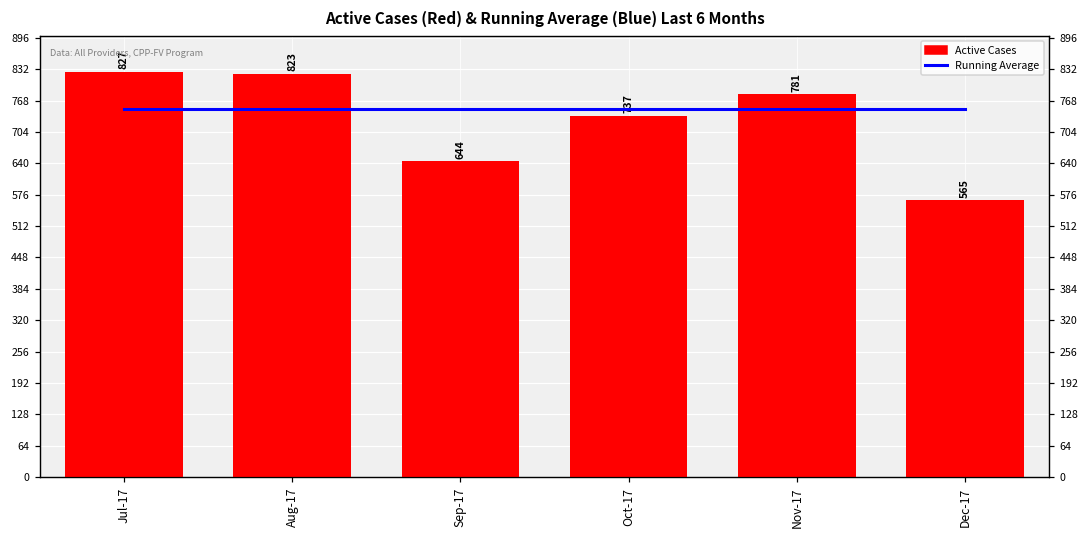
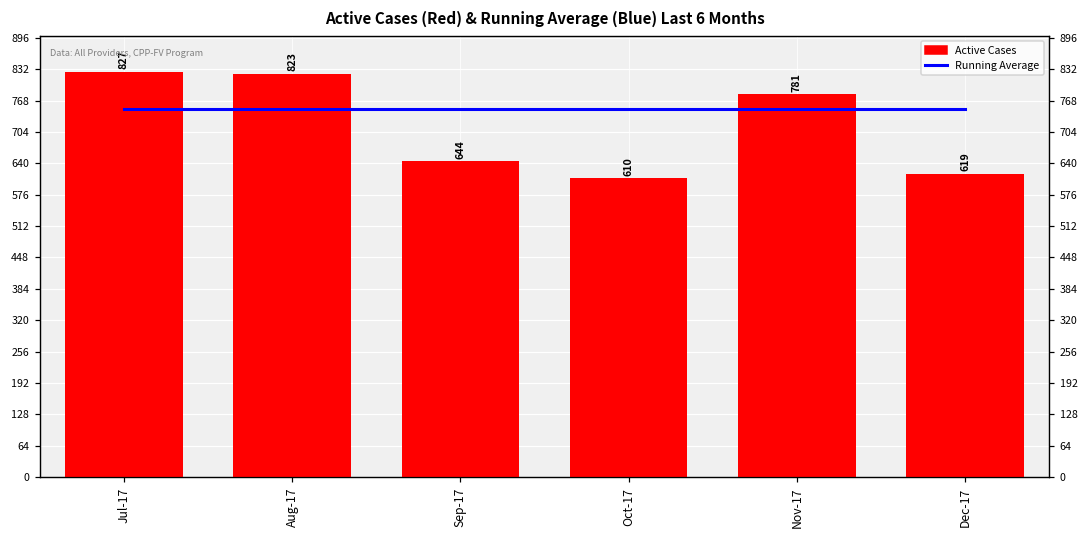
Active Cases, Oct-17: 737 -> 610
Active Cases, Dec-17: 565 -> 619
